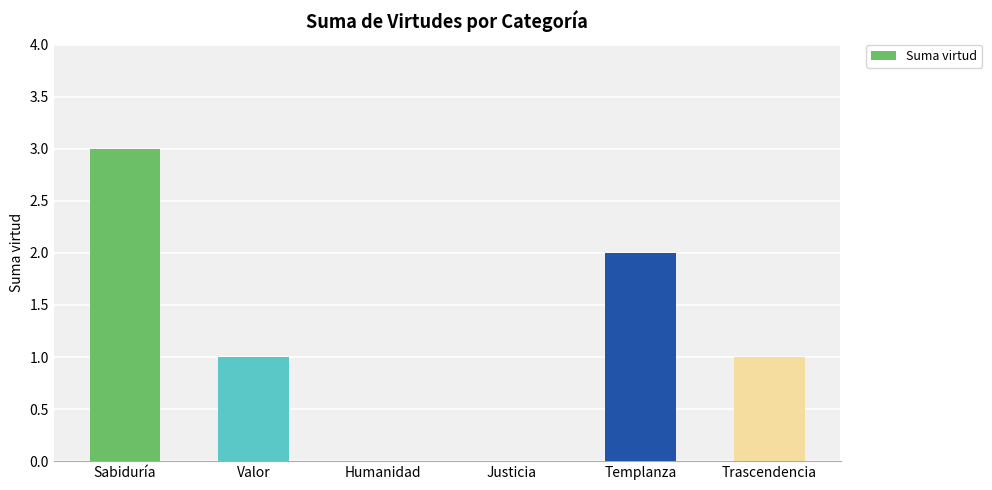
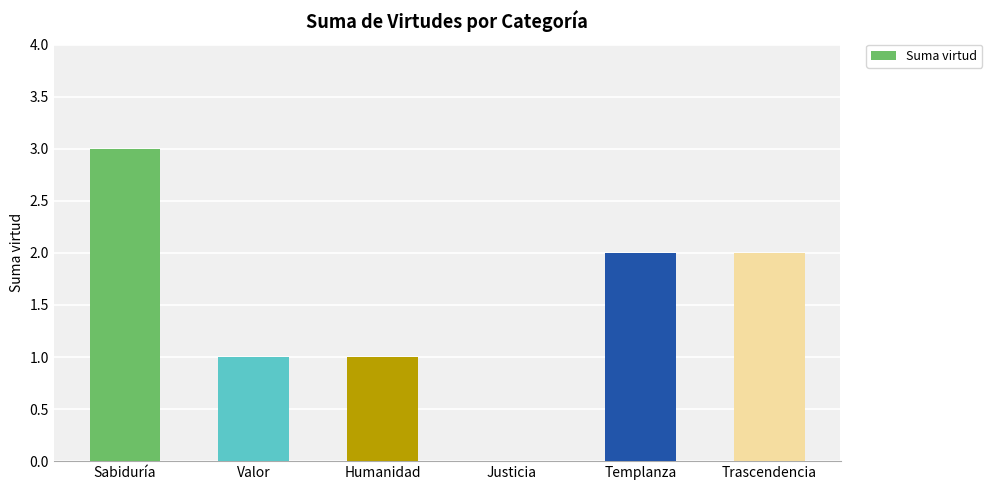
Humanidad: 0 -> 1
Trascendencia: 1 -> 2
